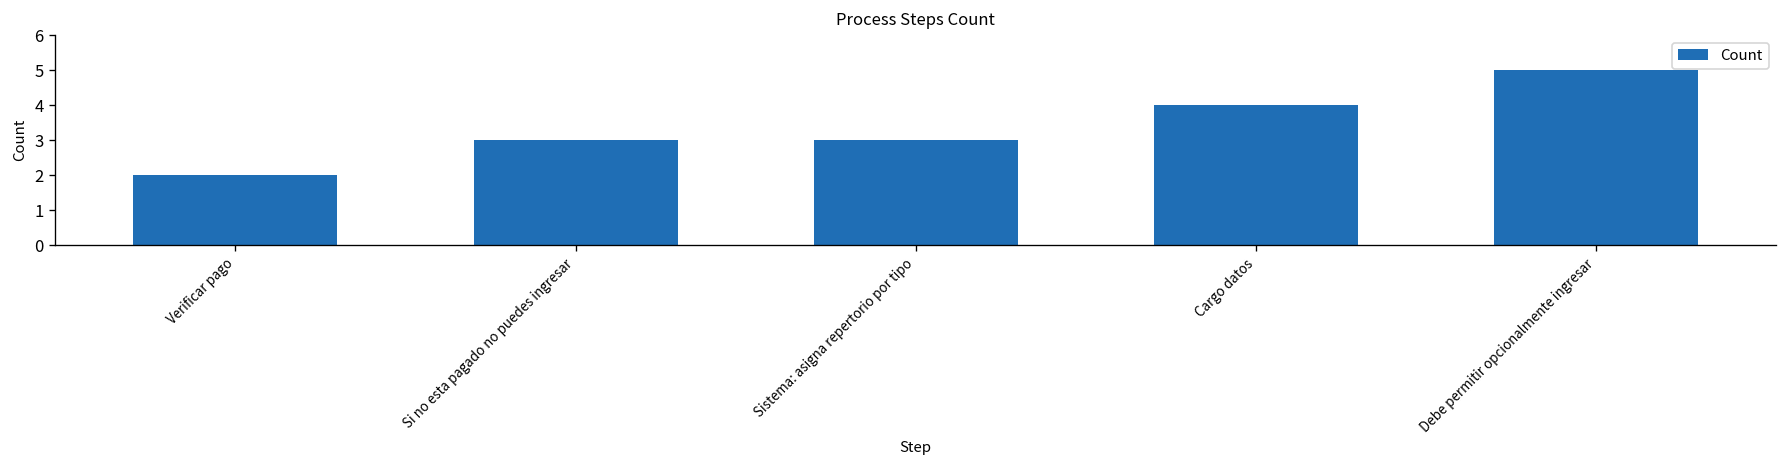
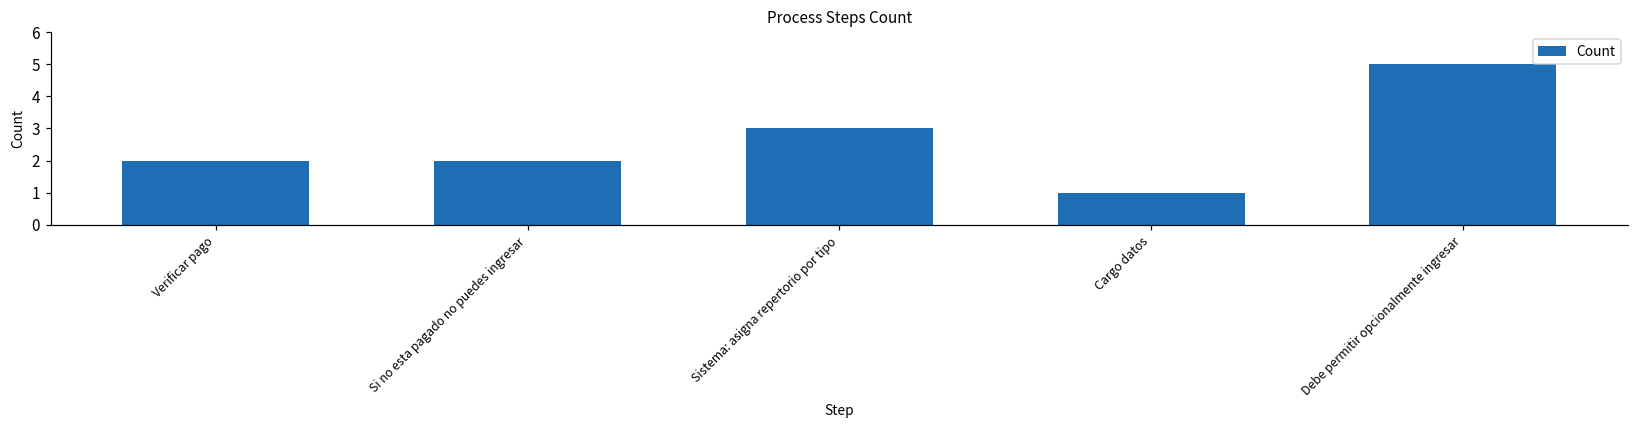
Si no esta pagado no puedes ingresar: 3 -> 2
Cargo datos: 4 -> 1
